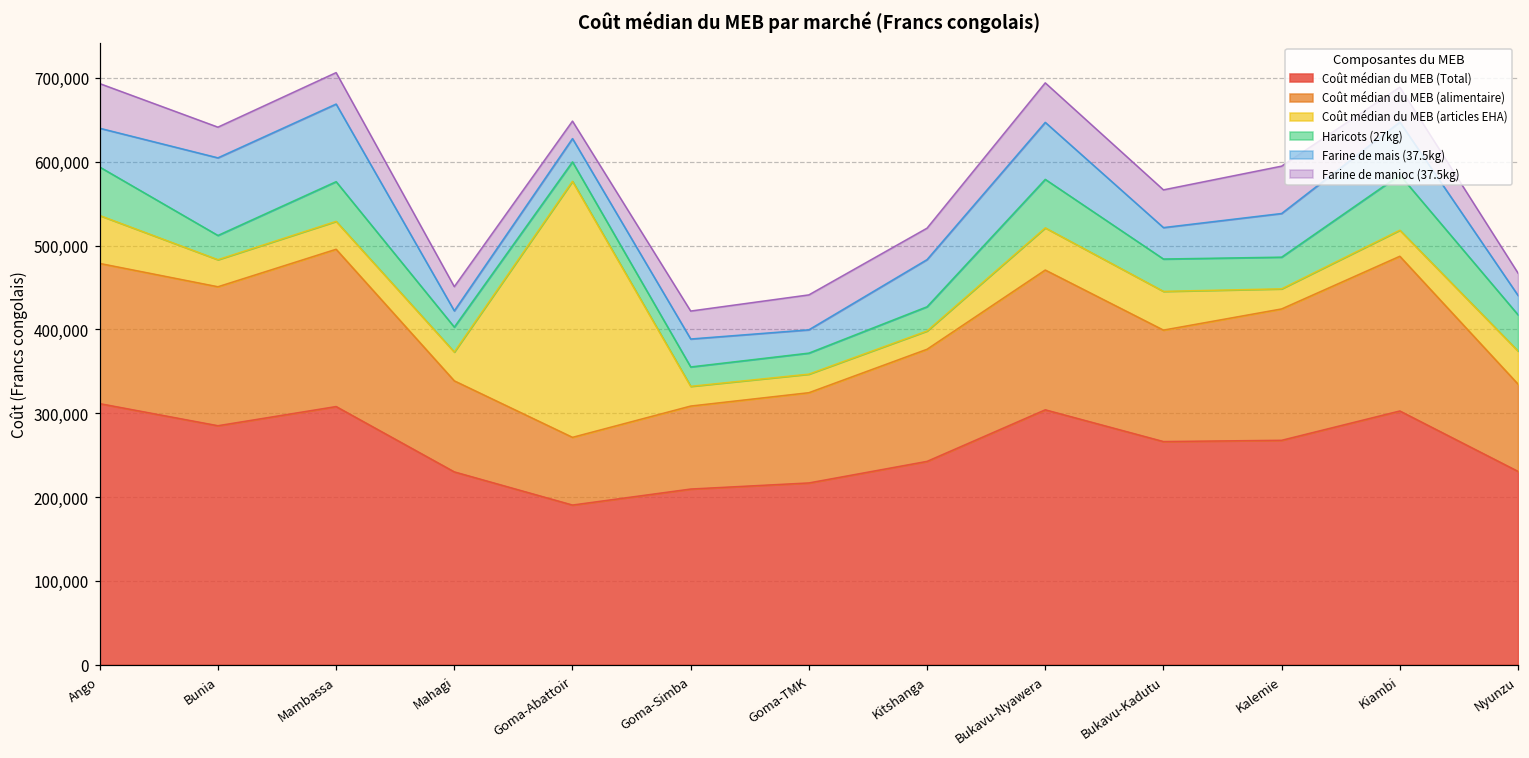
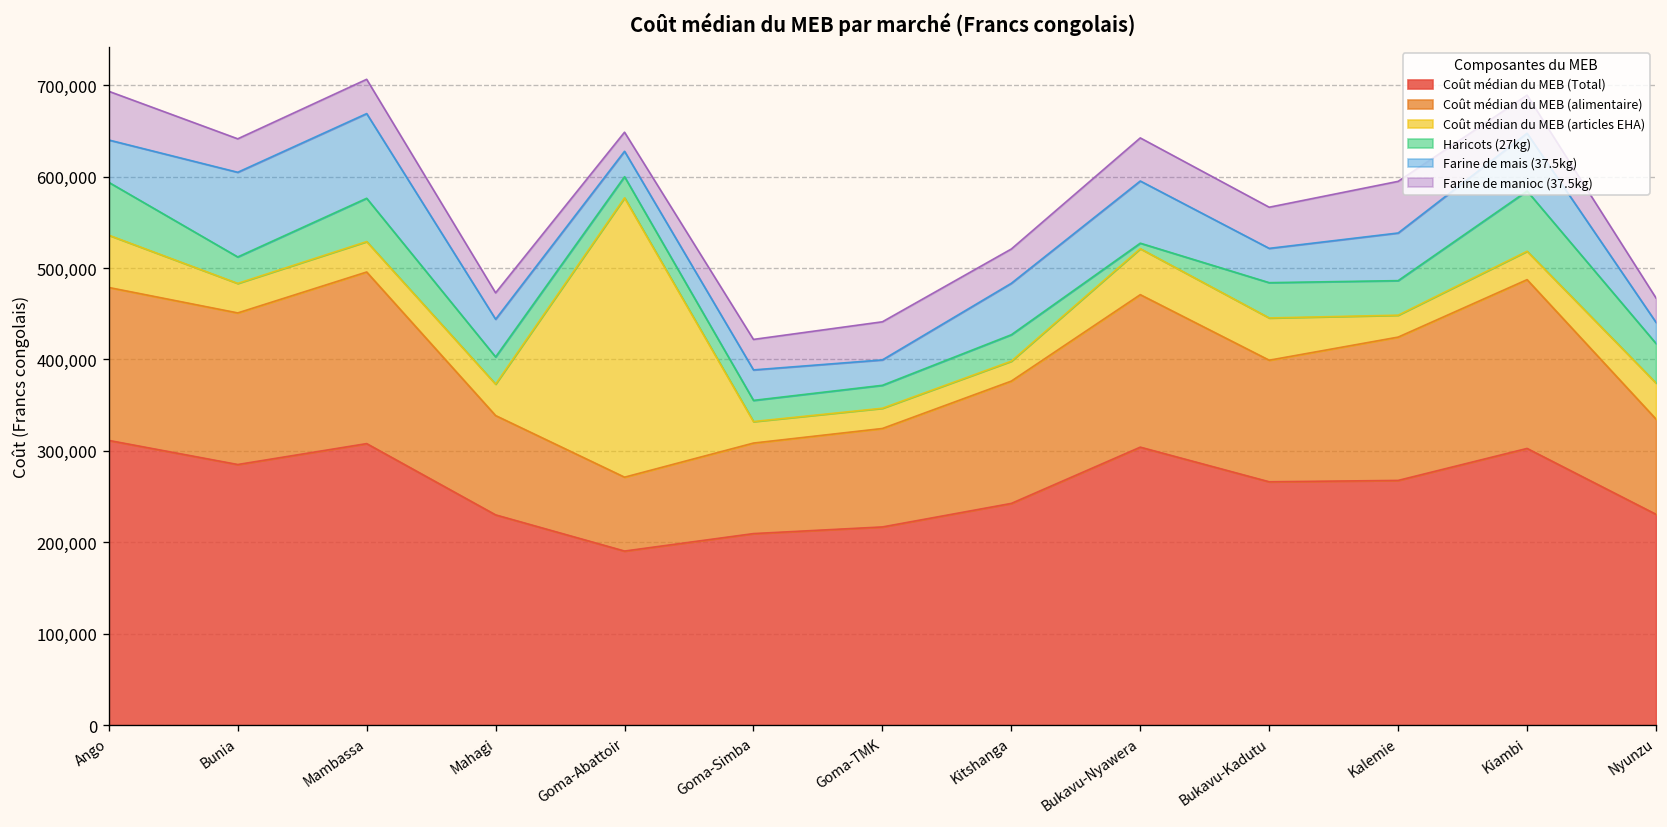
Farine de mais (37.5kg), Mahagi: 20,000 -> 40,000
Haricots (27kg), Bukavu-Nyawera: 60,000 -> 10,000
